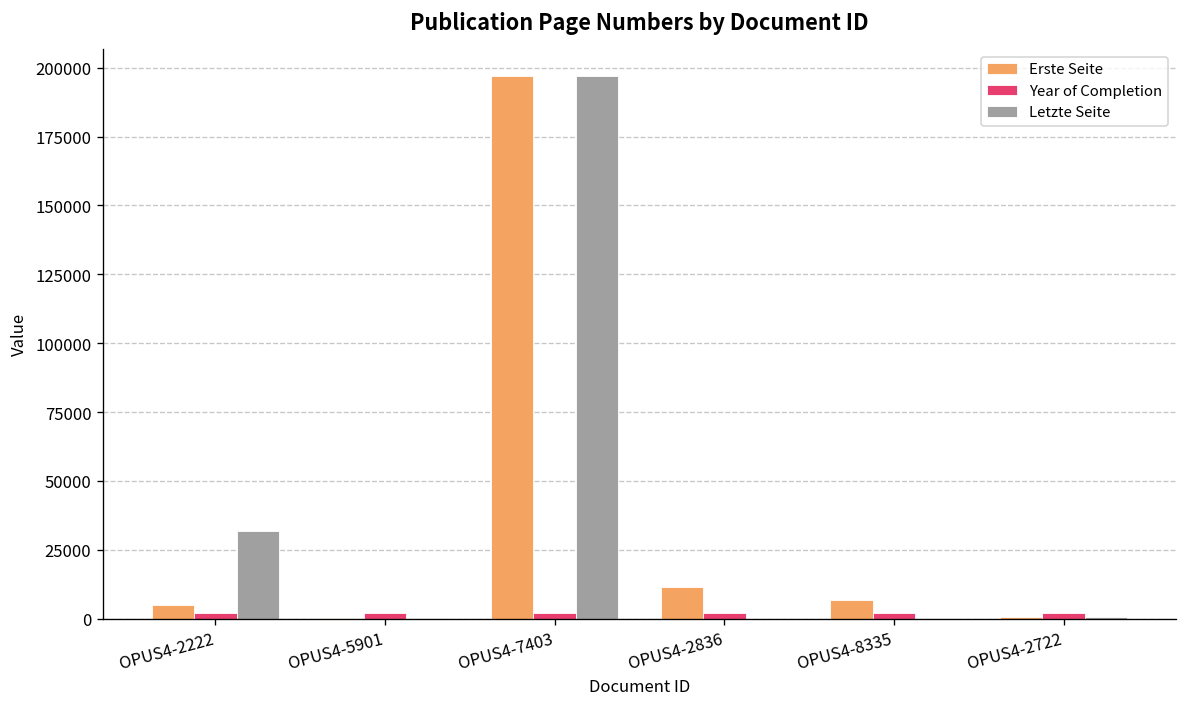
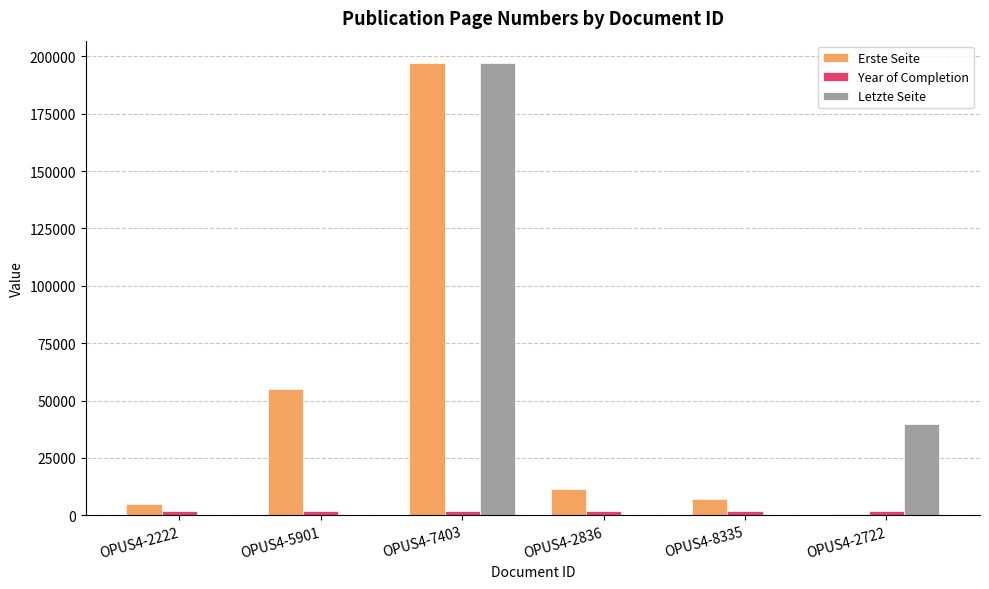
Letzte Seite, OPUS4-2222: 32000 -> 0
Erste Seite, OPUS4-5901: 0 -> 55000
Letzte Seite, OPUS4-2722: 1000 -> 40000
